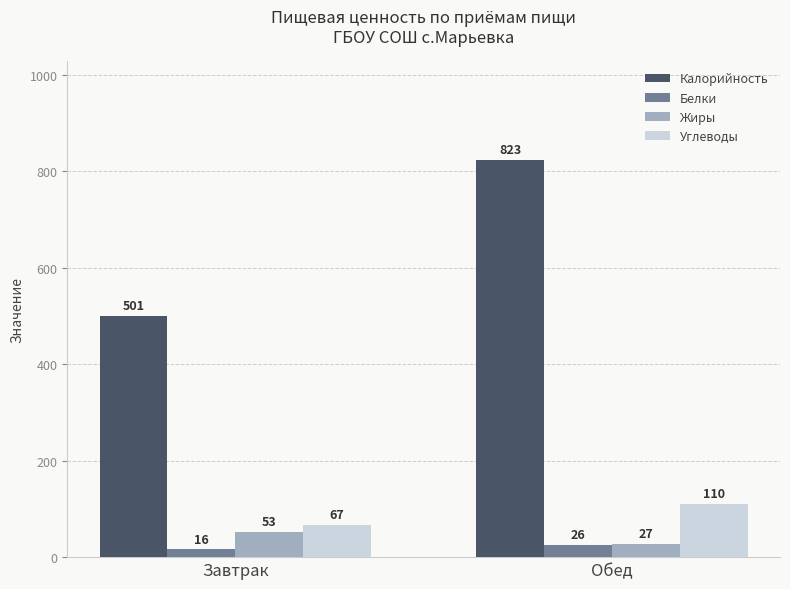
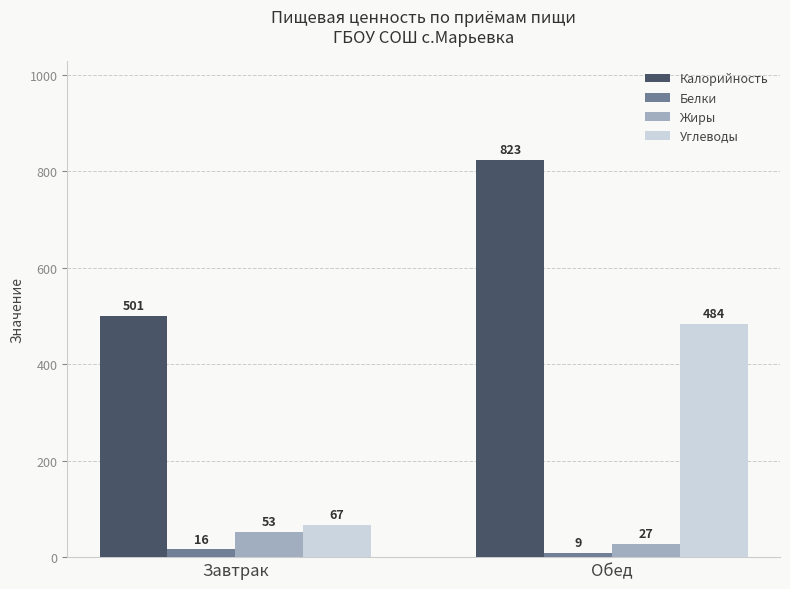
Белки, Обед: 26 -> 9
Углеводы, Обед: 110 -> 484
